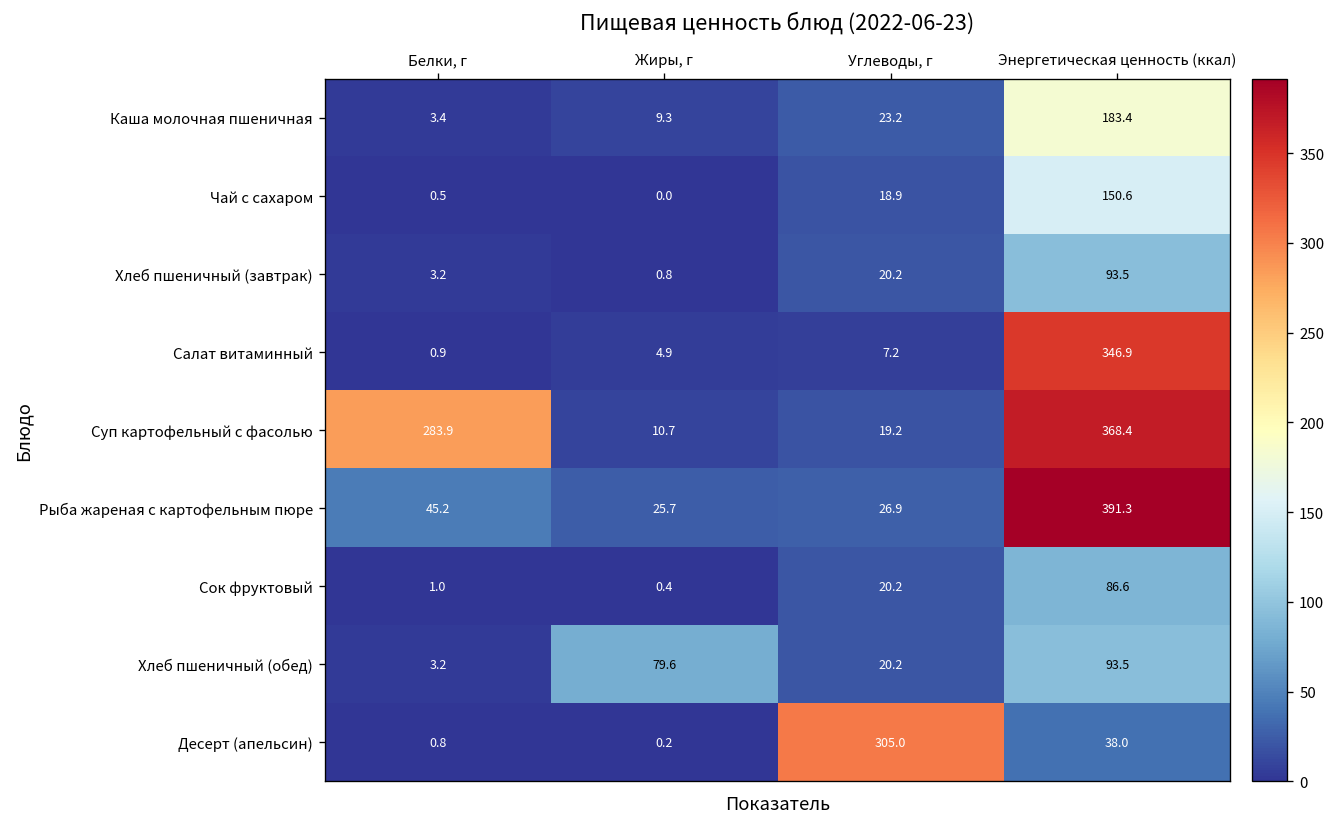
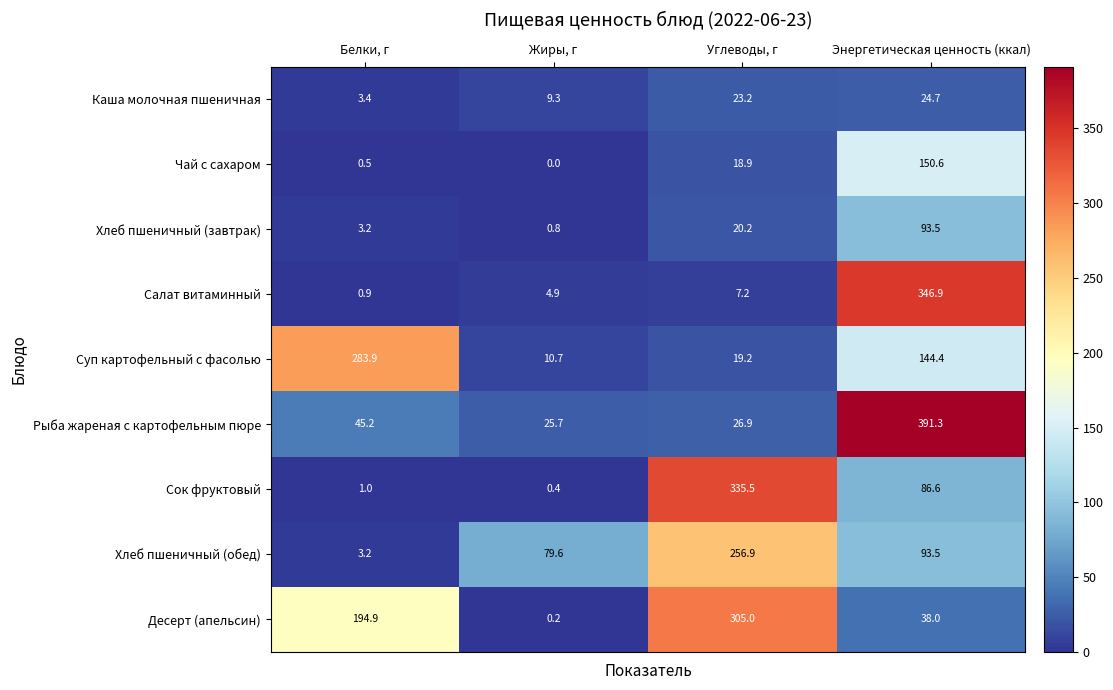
Каша молочная пшеничная, Энергетическая ценность (ккал): 183.4 -> 24.7
Суп картофельный с фасолью, Энергетическая ценность (ккал): 368.4 -> 144.4
Сок фруктовый, Углеводы, г: 20.2 -> 335.5
Хлеб пшеничный (обед), Углеводы, г: 20.2 -> 256.9
Десерт (апельсин), Белки, г: 0.8 -> 194.9
